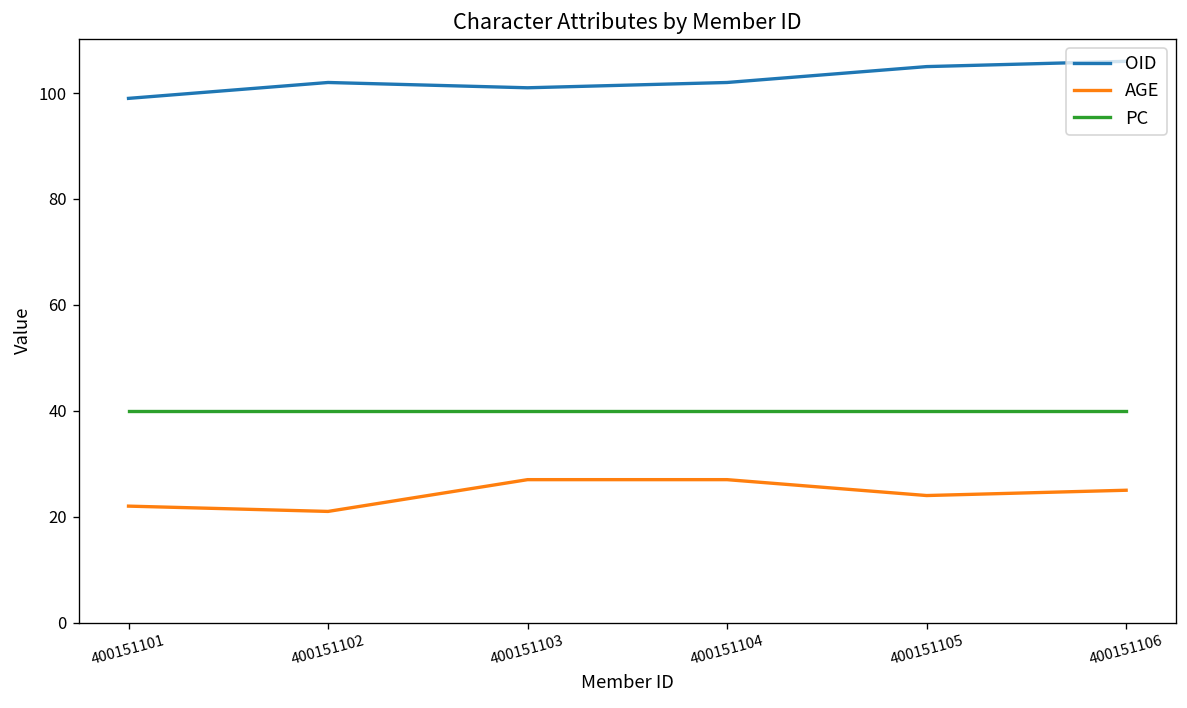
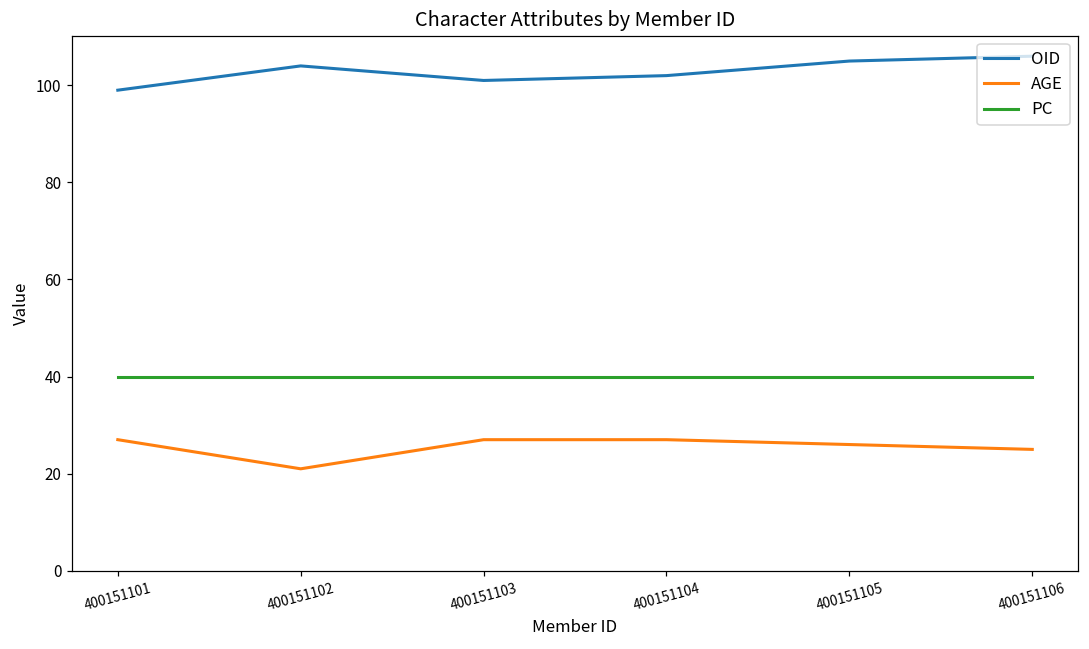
AGE, 400151101: 22 -> 27
OID, 400151102: 102 -> 104
AGE, 400151105: 24 -> 26
